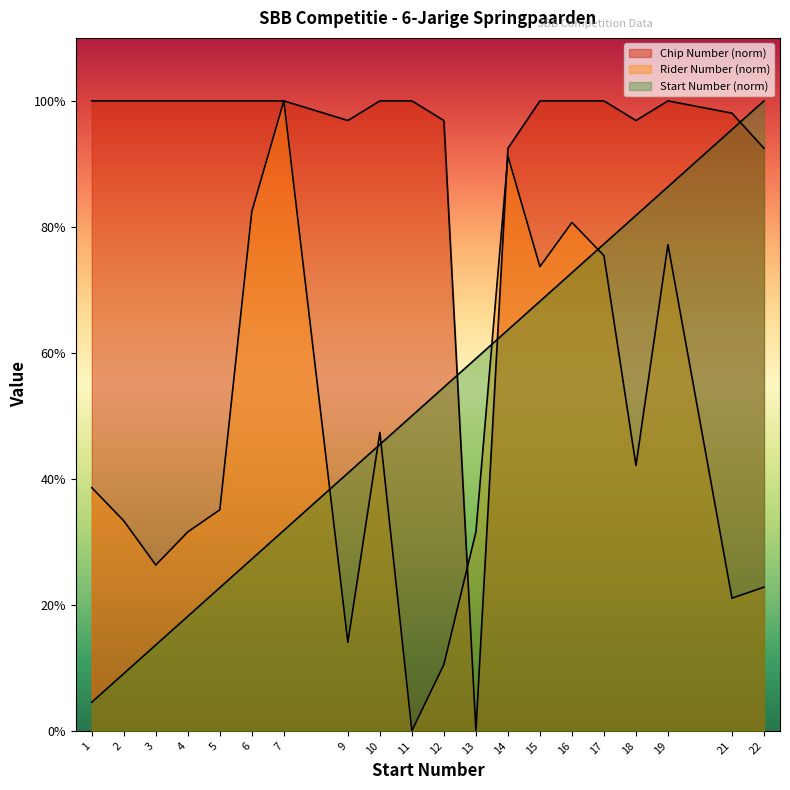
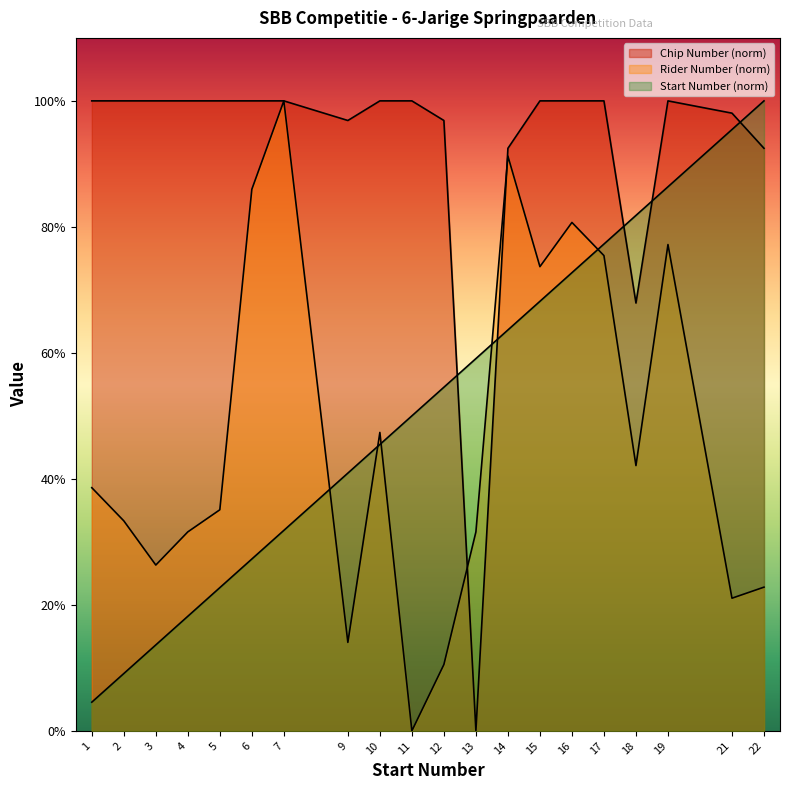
Rider Number (norm), 6: 82% -> 86%
Chip Number (norm), 18: 97% -> 68%
